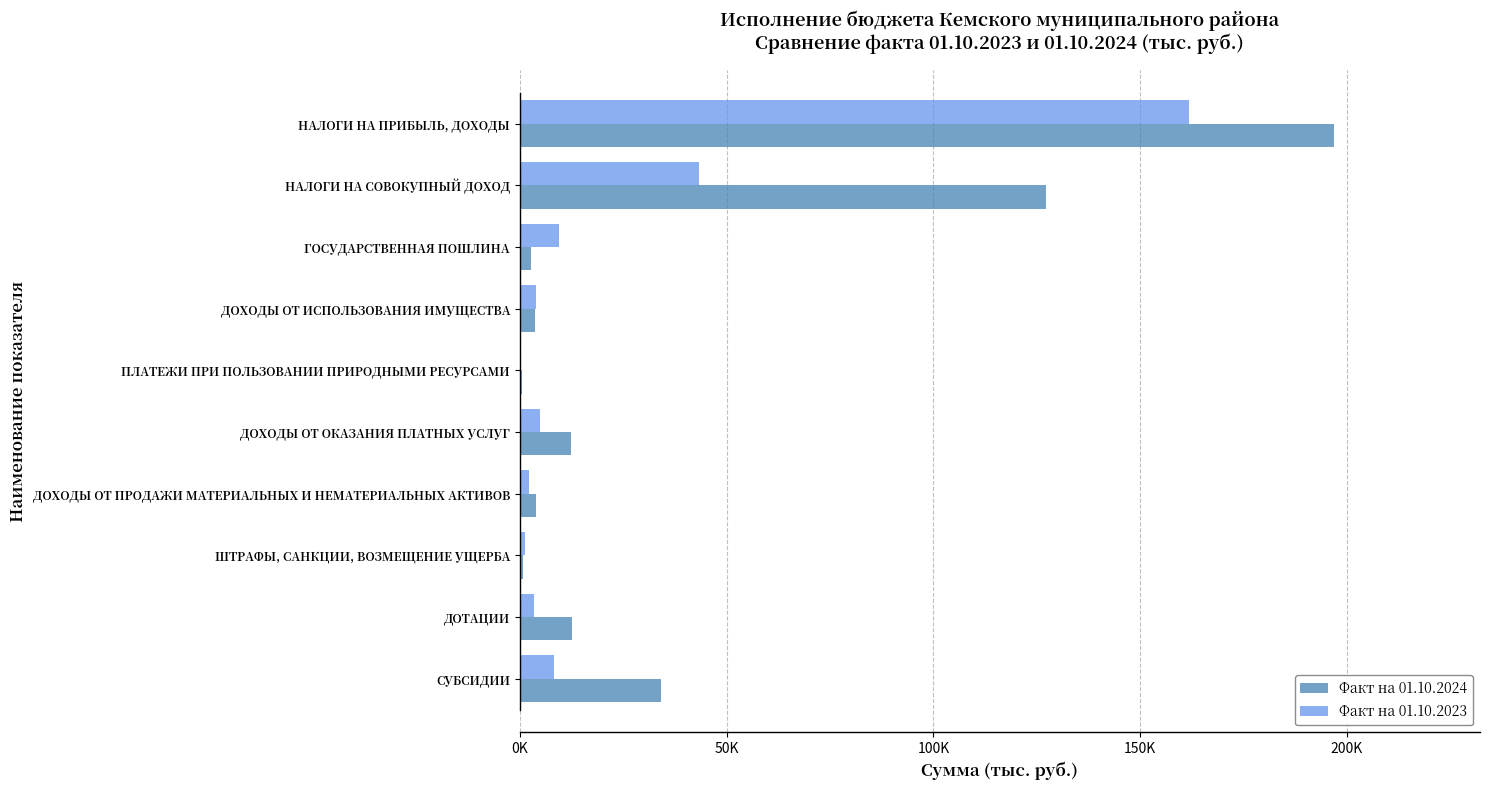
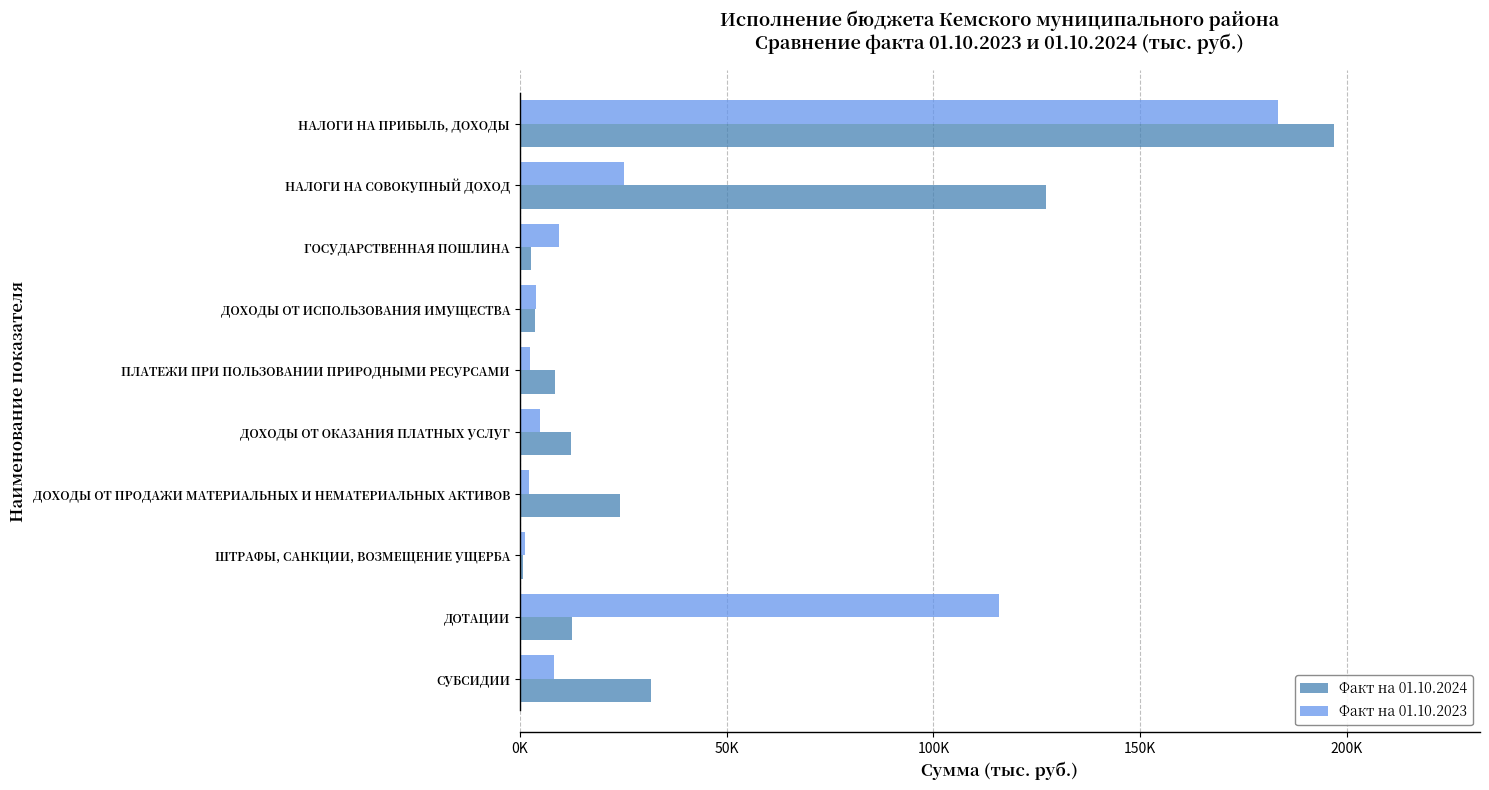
Факт на 01.10.2023, НАЛОГИ НА ПРИБЫЛЬ, ДОХОДЫ: 162000 -> 183000
Факт на 01.10.2023, НАЛОГИ НА СОВОКУПНЫЙ ДОХОД: 43000 -> 25000
Факт на 01.10.2023, ПЛАТЕЖИ ПРИ ПОЛЬЗОВАНИИ ПРИРОДНЫМИ РЕСУРСАМИ: 0 -> 2000
Факт на 01.10.2024, ПЛАТЕЖИ ПРИ ПОЛЬЗОВАНИИ ПРИРОДНЫМИ РЕСУРСАМИ: 1000 -> 9000
Факт на 01.10.2024, ДОХОДЫ ОТ ПРОДАЖИ МАТЕРИАЛЬНЫХ И НЕМАТЕРИАЛЬНЫХ АКТИВОВ: 4000 -> 24000
Факт на 01.10.2023, ДОТАЦИИ: 3000 -> 116000
Факт на 01.10.2024, СУБСИДИИ: 34000 -> 32000
